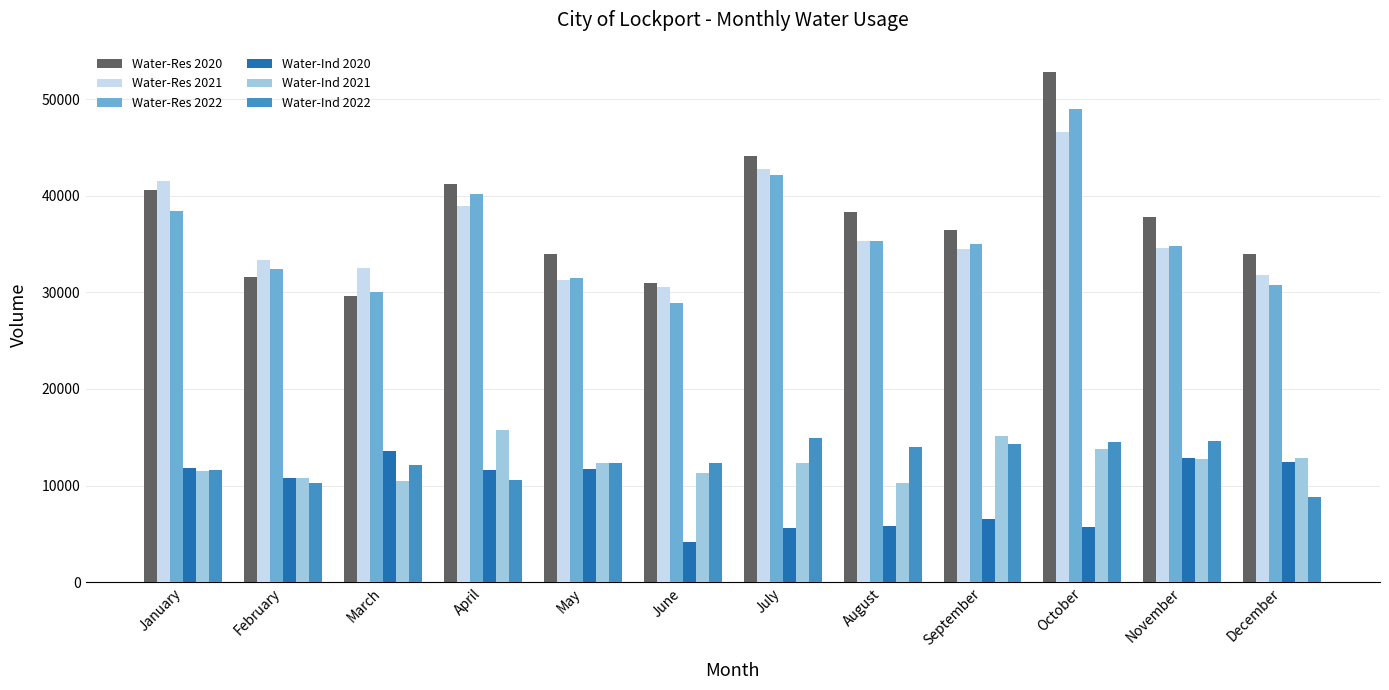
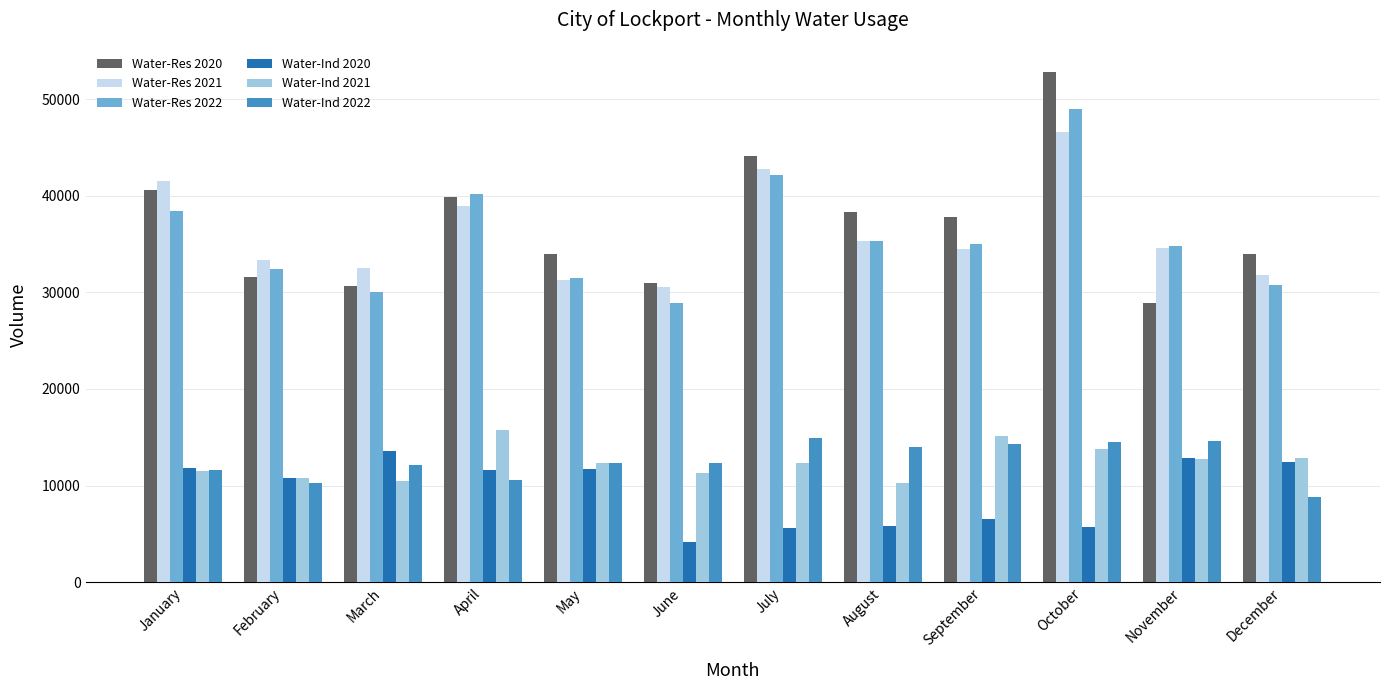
Water-Res 2020, March: 30000 -> 31000
Water-Res 2020, April: 41000 -> 40000
Water-Res 2020, September: 36000 -> 38000
Water-Res 2020, November: 38000 -> 29000
